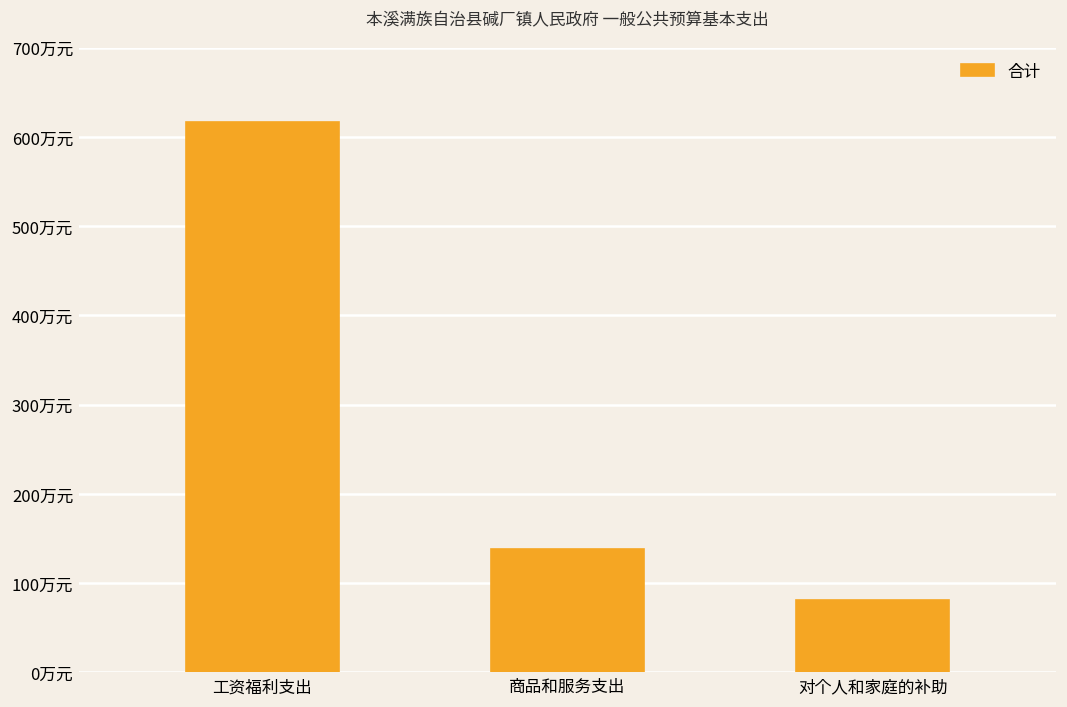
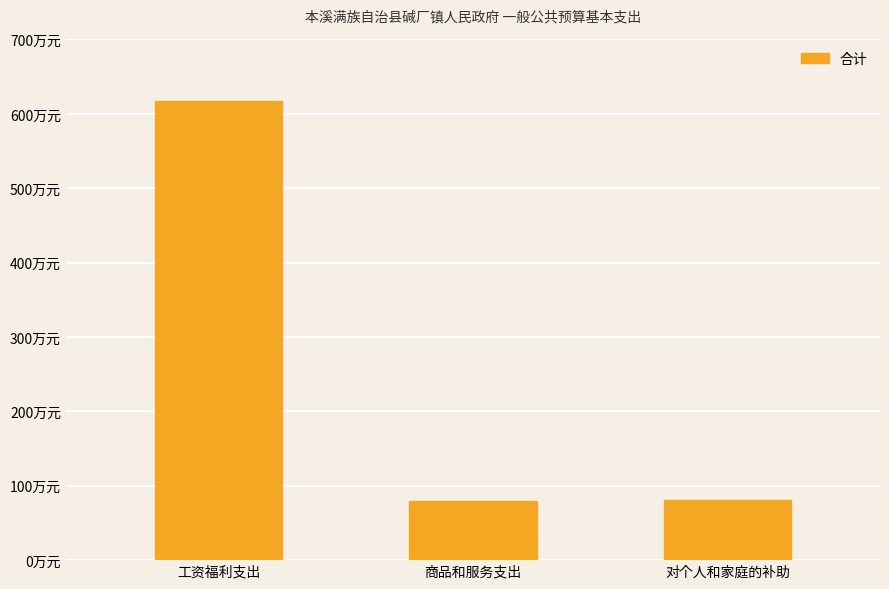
商品和服务支出: 140万元 -> 80万元
